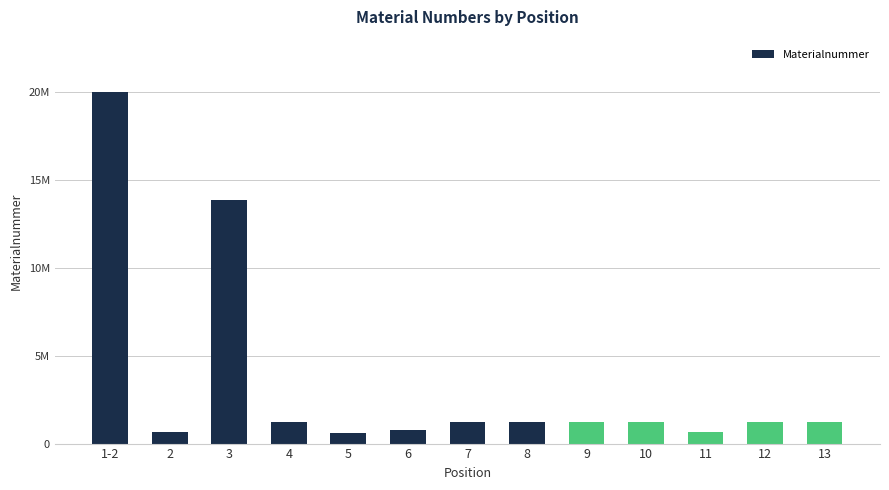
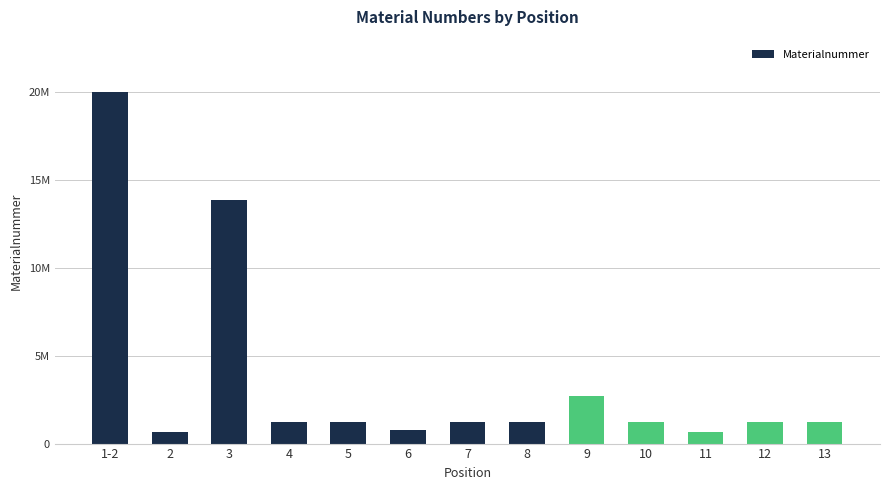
5: 600000 -> 1200000
9: 1200000 -> 2700000
